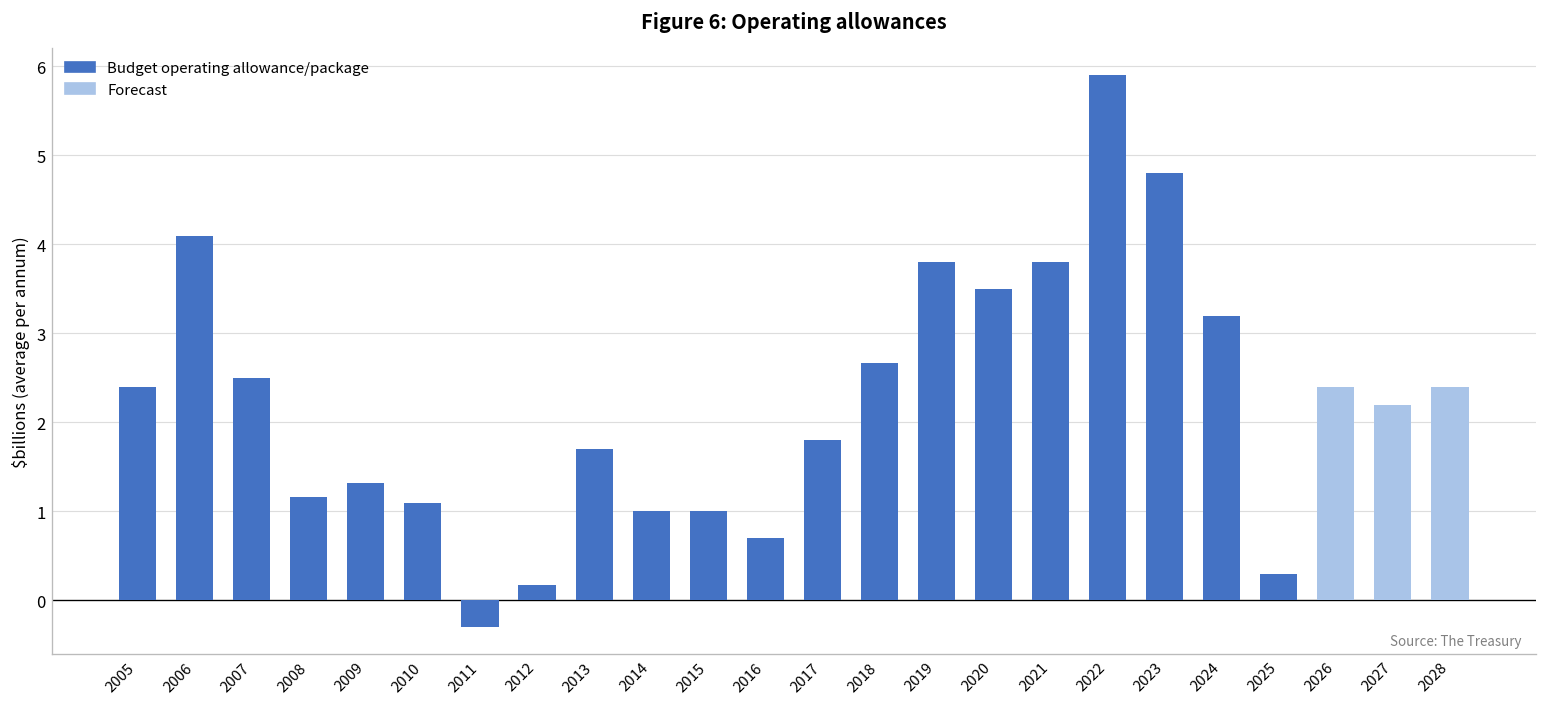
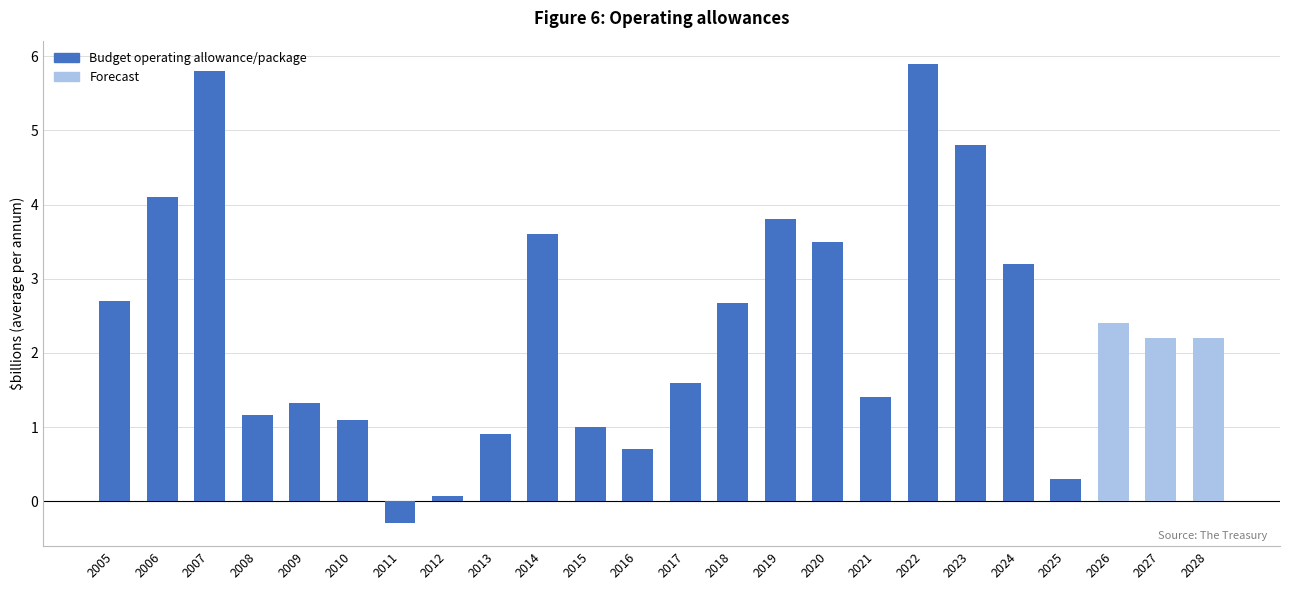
Budget operating allowance/package, 2005: 2.4 -> 2.7
Budget operating allowance/package, 2007: 2.5 -> 5.8
Budget operating allowance/package, 2012: 0.2 -> 0.1
Budget operating allowance/package, 2013: 1.7 -> 0.9
Budget operating allowance/package, 2014: 1.0 -> 3.6
Budget operating allowance/package, 2017: 1.8 -> 1.6
Budget operating allowance/package, 2021: 3.8 -> 1.4
Forecast, 2028: 2.4 -> 2.2
